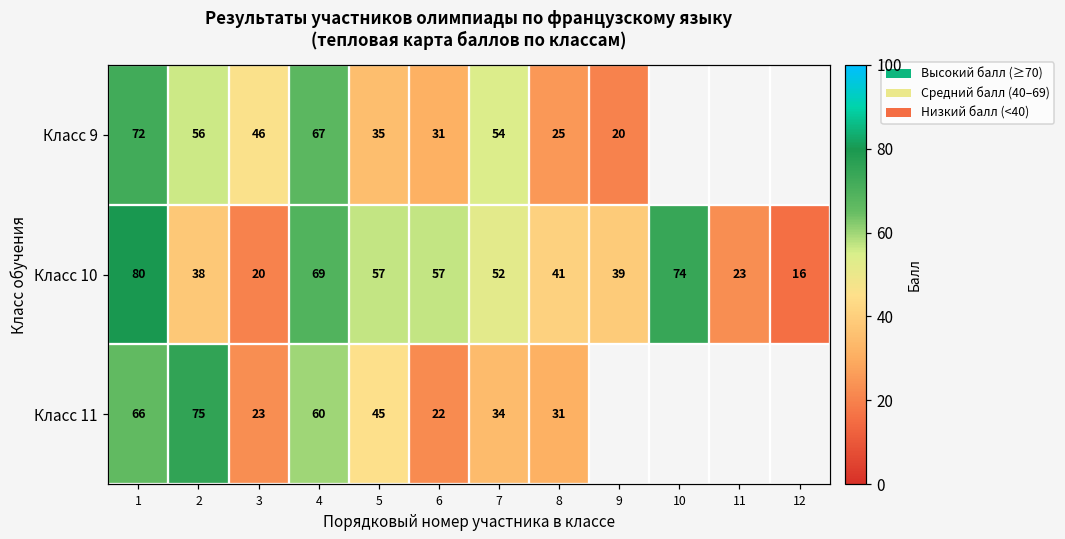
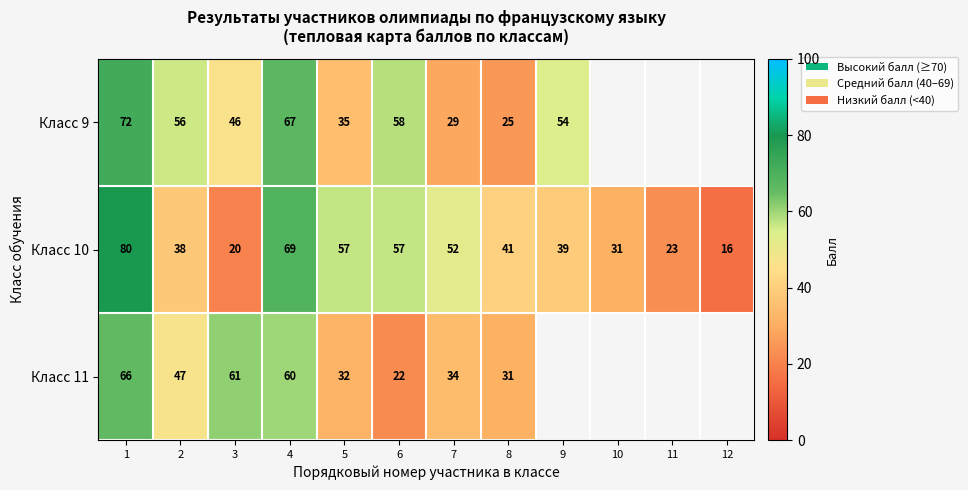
Класс 9, 6: 31 -> 58
Класс 9, 7: 54 -> 29
Класс 9, 9: 20 -> 54
Класс 10, 10: 74 -> 31
Класс 11, 2: 75 -> 47
Класс 11, 3: 23 -> 61
Класс 11, 5: 45 -> 32
